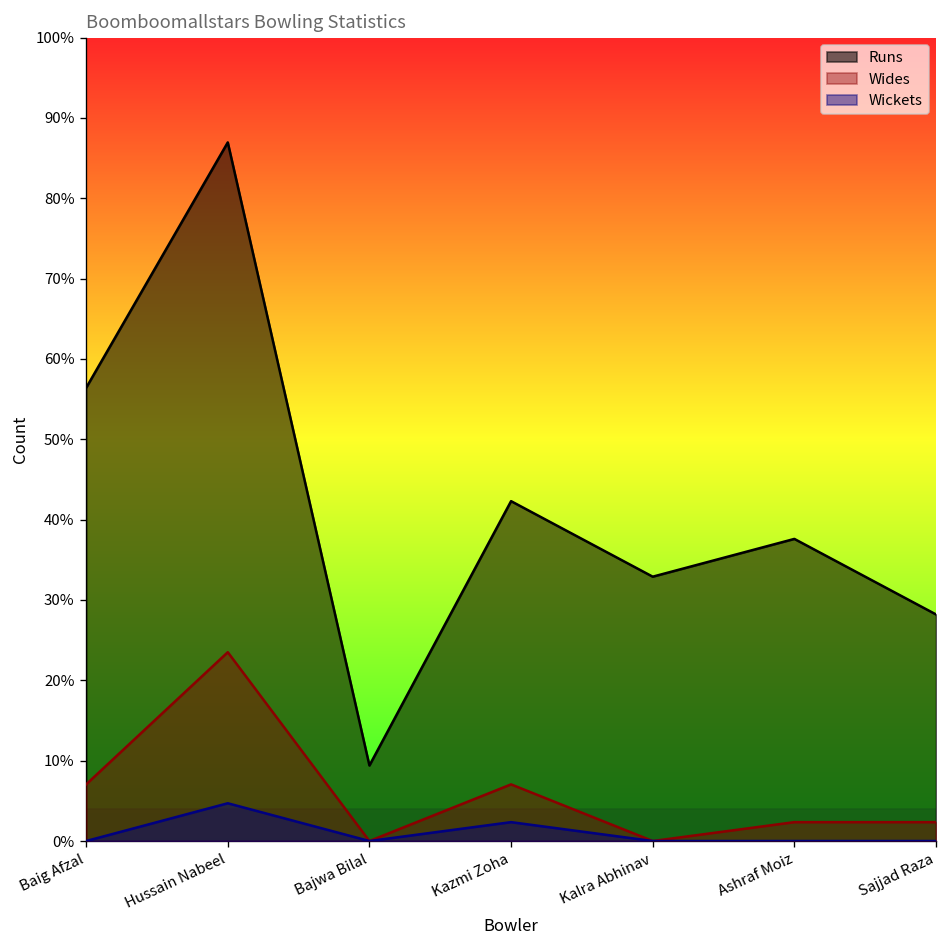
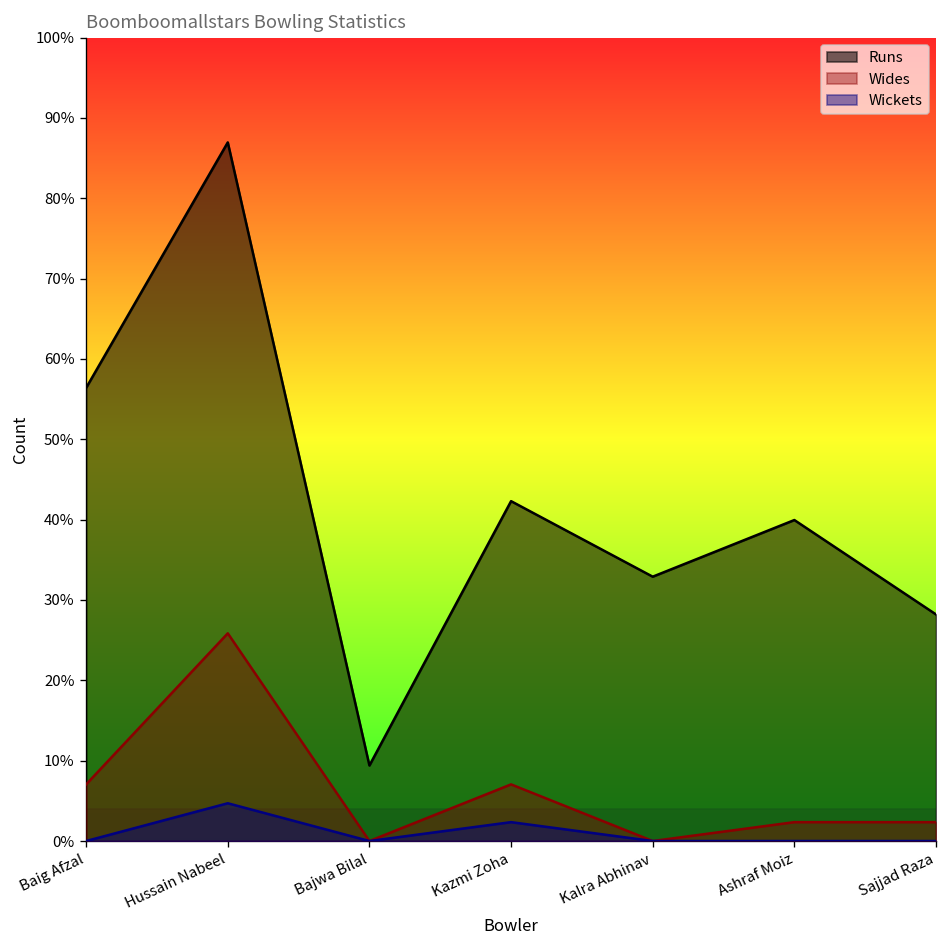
Wides, Hussain Nabeel: 24% -> 26%
Runs, Ashraf Moiz: 38% -> 40%
